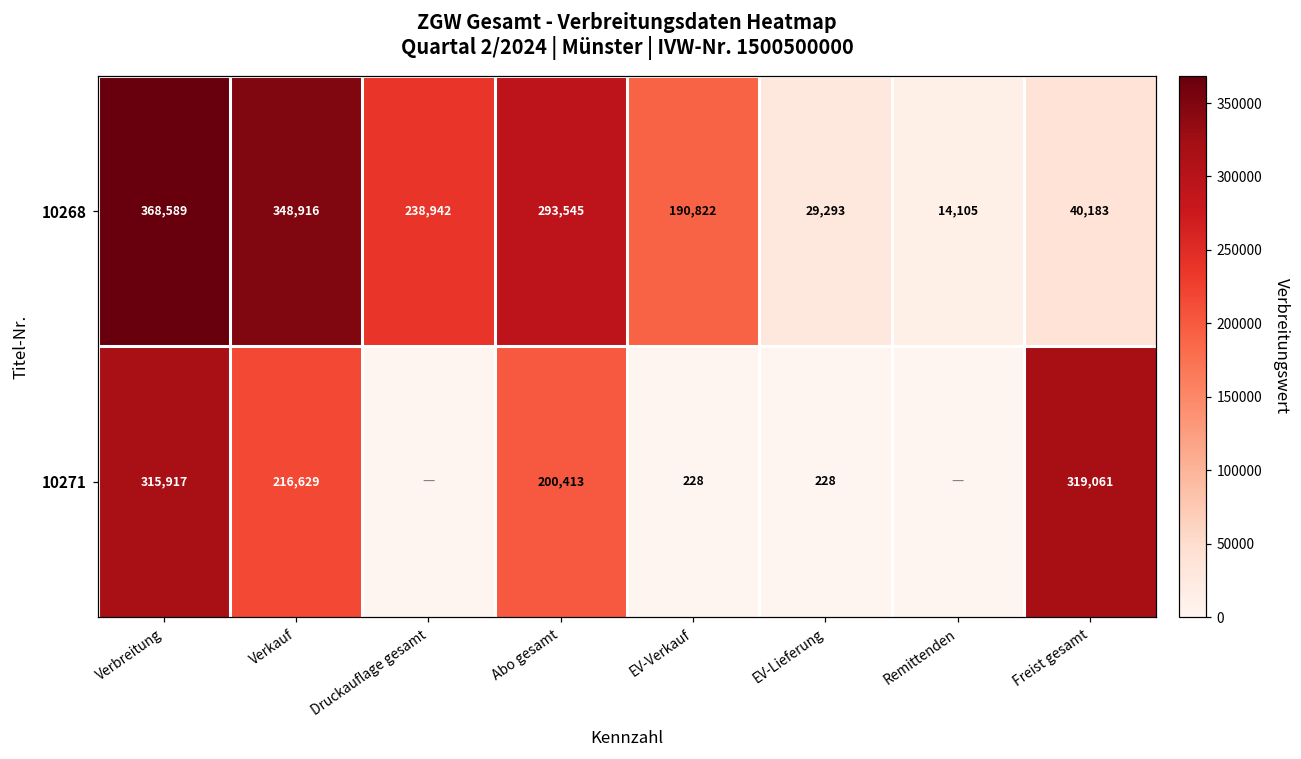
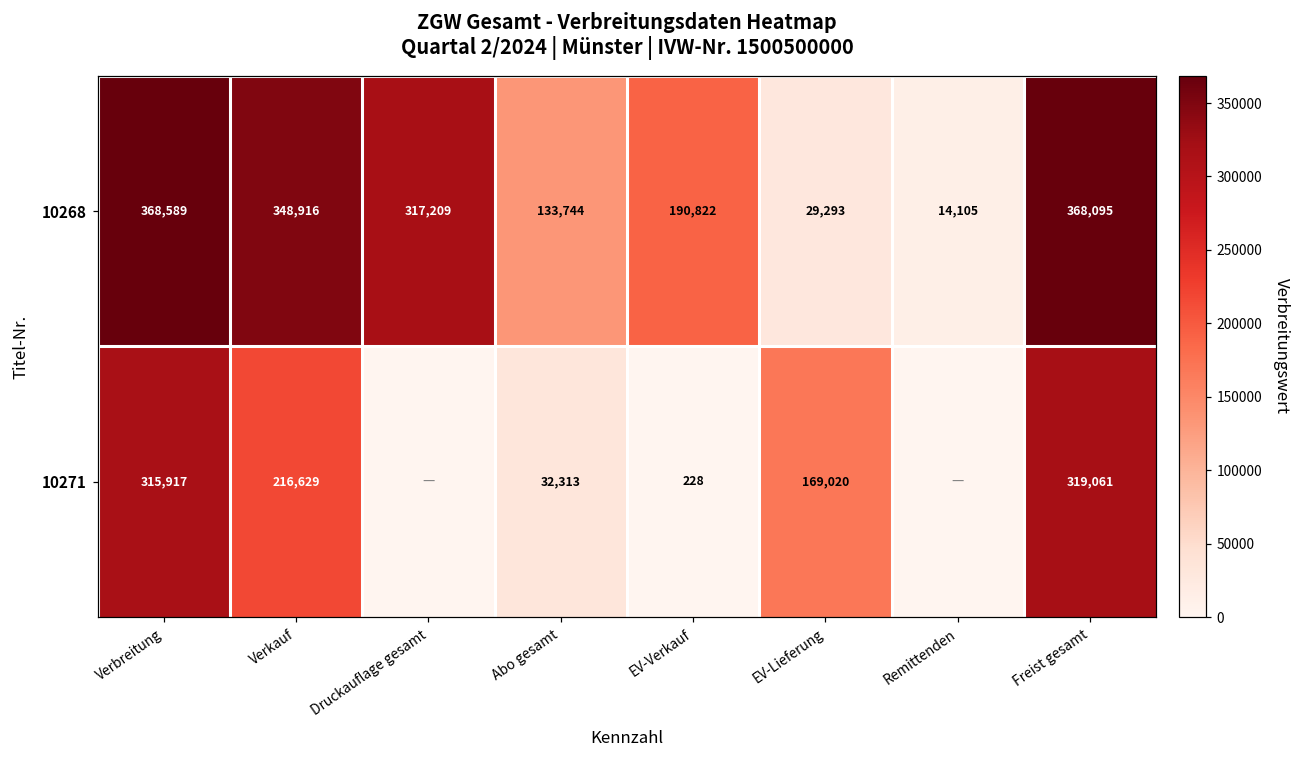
10268, Druckauflage gesamt: 238,942 -> 317,209
10268, Abo gesamt: 293,545 -> 133,744
10268, Freist gesamt: 40,183 -> 368,095
10271, Abo gesamt: 200,413 -> 32,313
10271, EV-Lieferung: 228 -> 169,020
